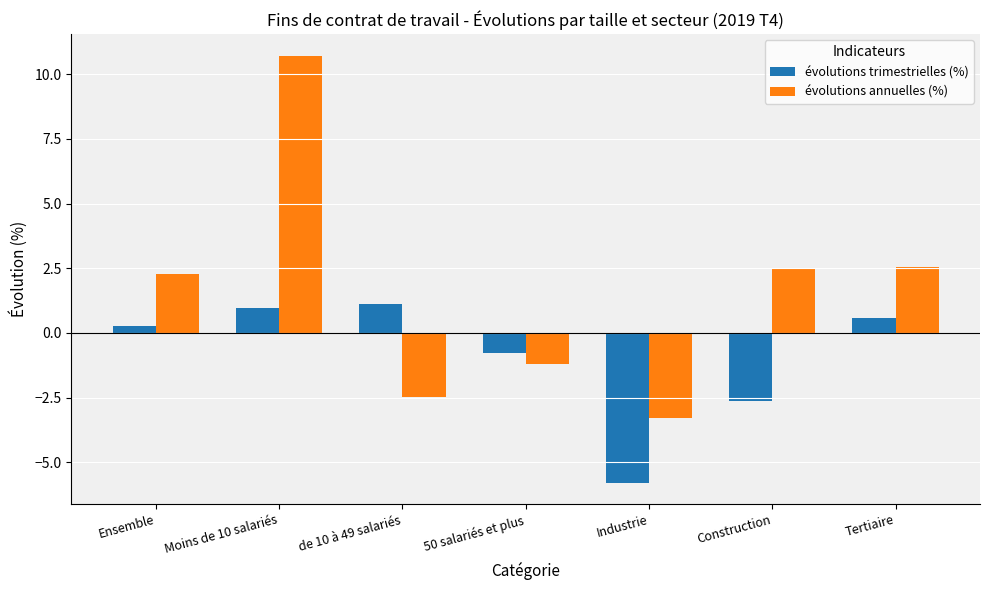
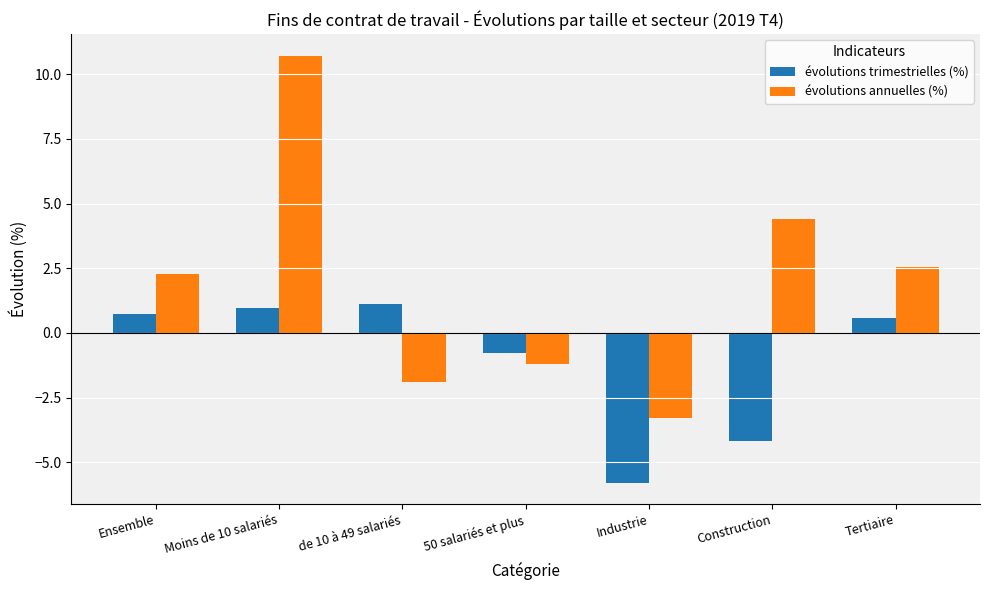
évolutions trimestrielles (%), Ensemble: 0.3 -> 0.7
évolutions annuelles (%), de 10 à 49 salariés: -2.5 -> -1.9
évolutions trimestrielles (%), Construction: -2.6 -> -4.2
évolutions annuelles (%), Construction: 2.5 -> 4.4
